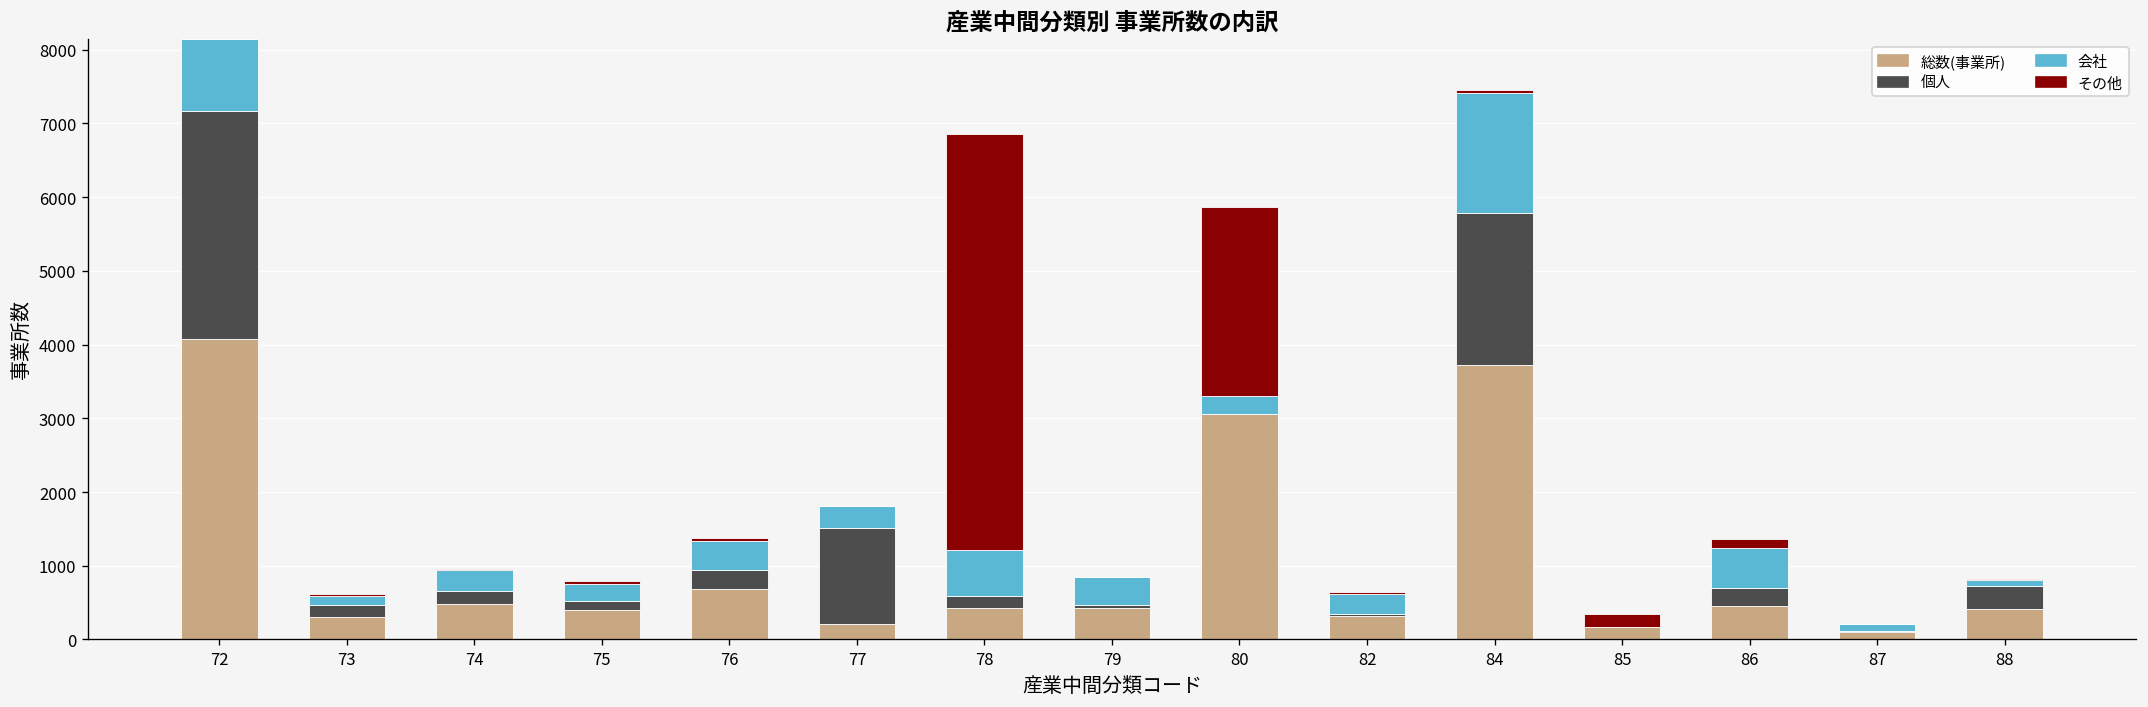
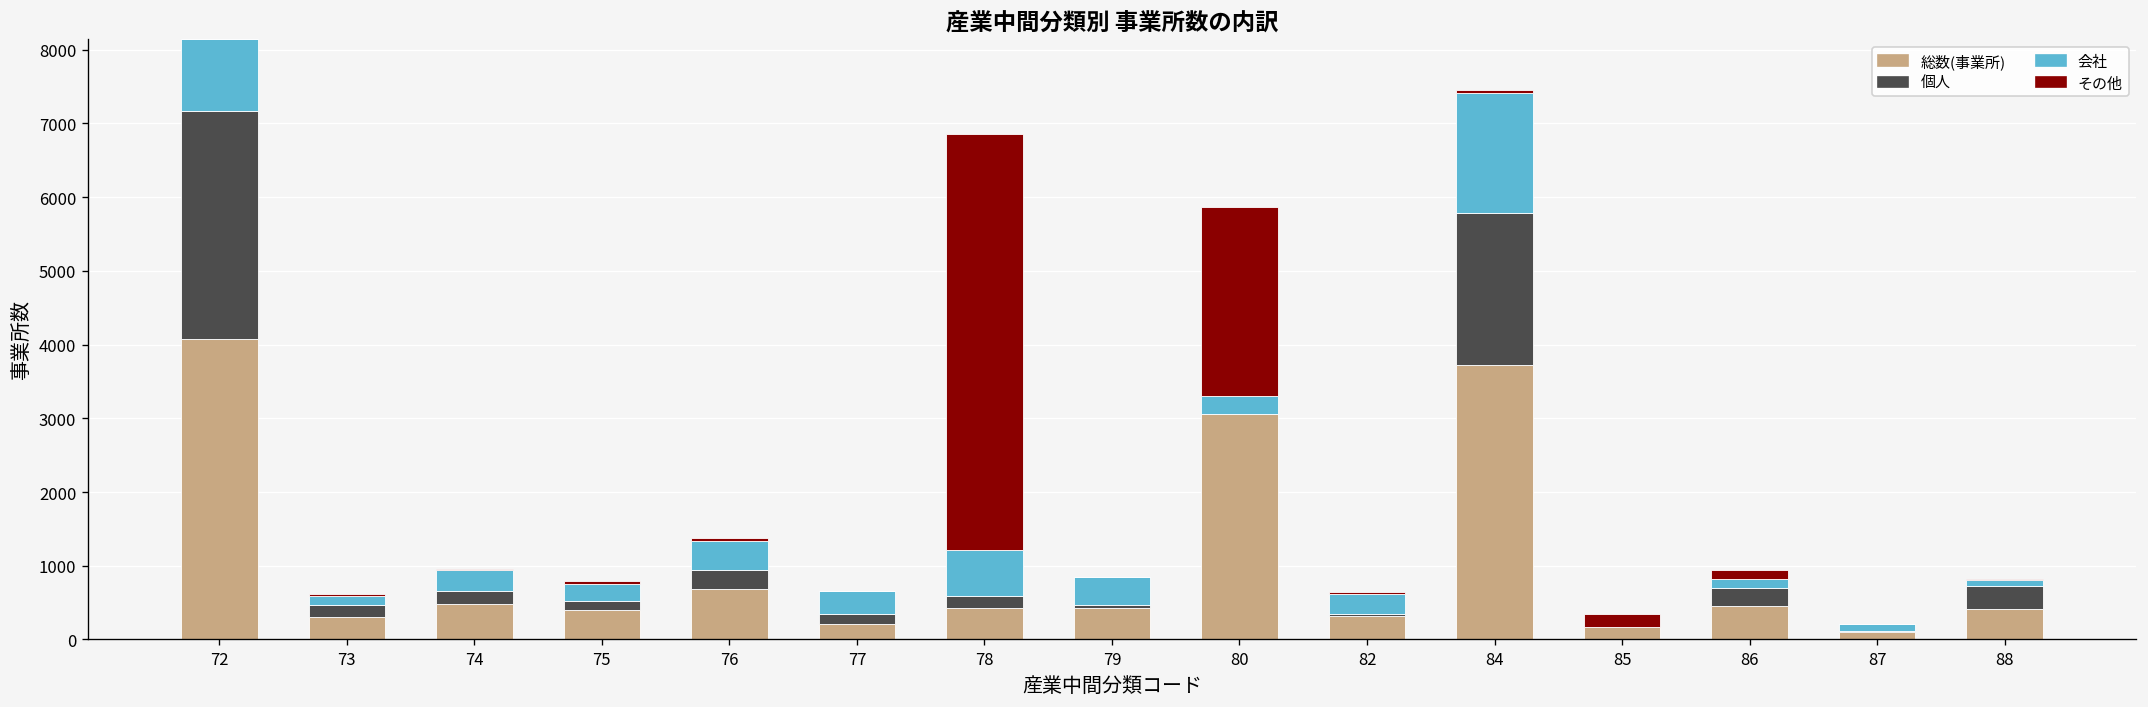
個人, 77: 1300 -> 100
会社, 86: 500 -> 100
